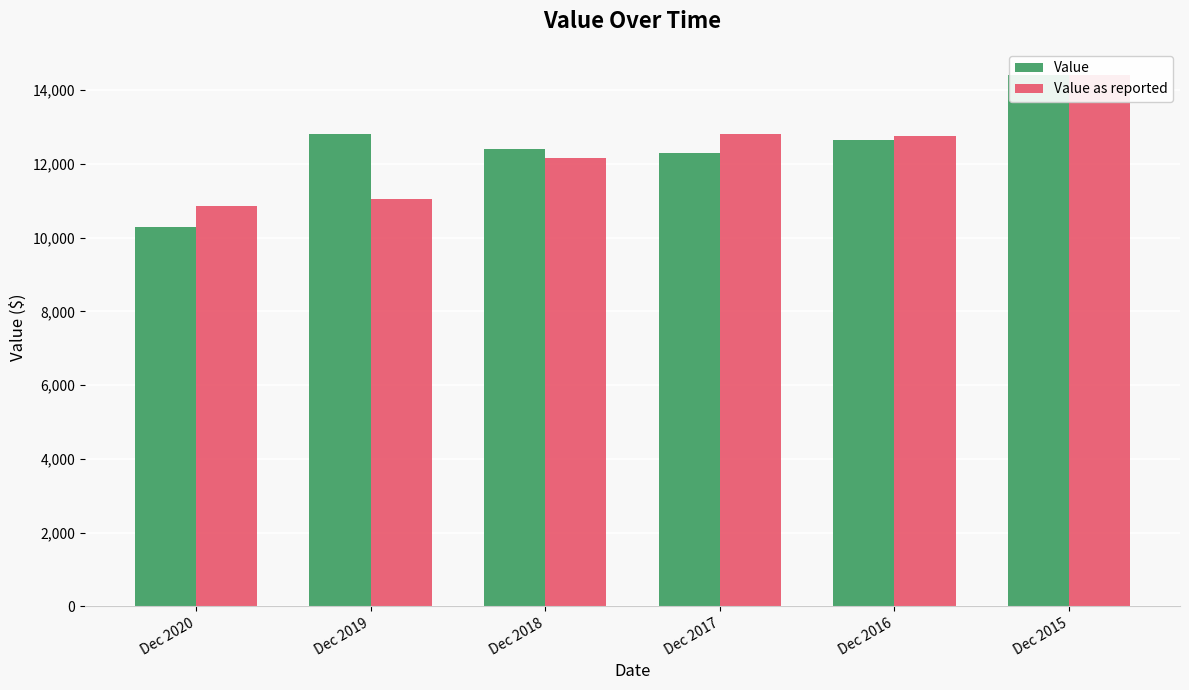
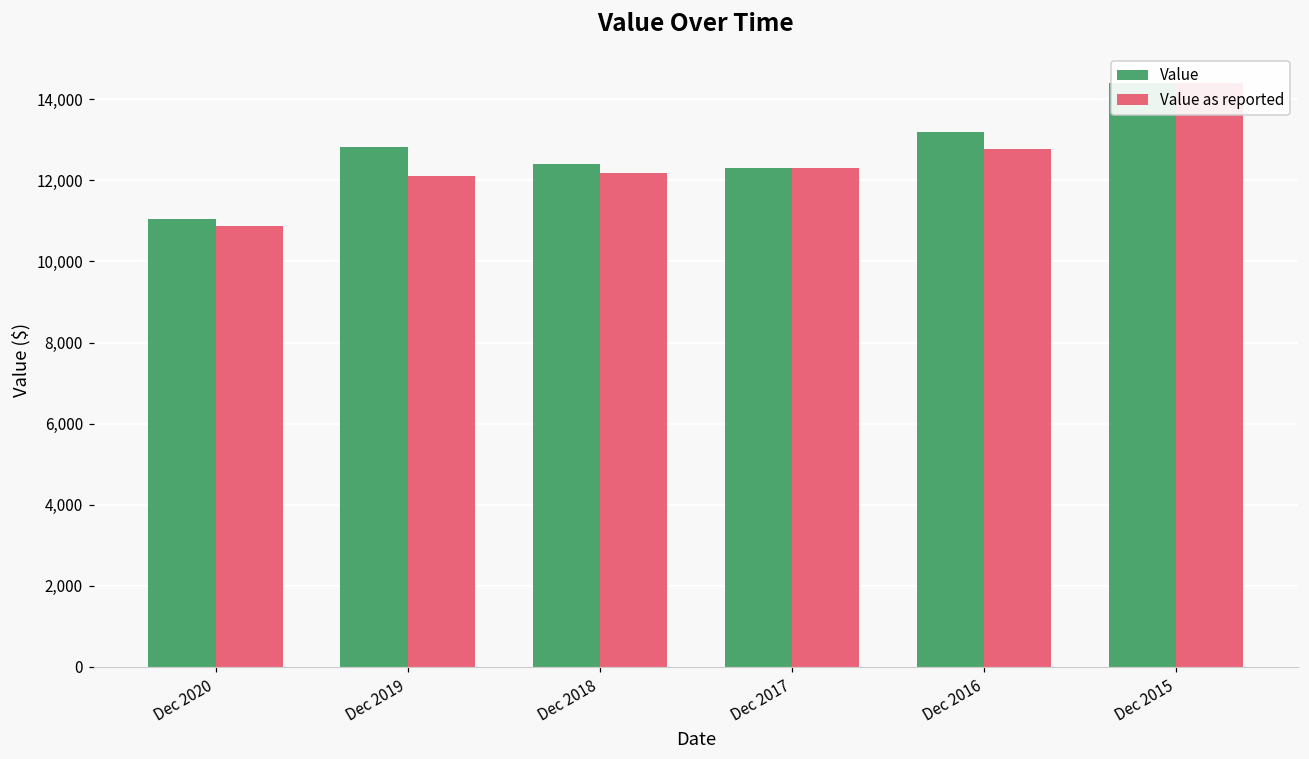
Value, Dec 2020: 10,300 -> 11,100
Value as reported, Dec 2019: 11,100 -> 12,100
Value as reported, Dec 2017: 12,800 -> 12,300
Value, Dec 2016: 12,600 -> 13,200
